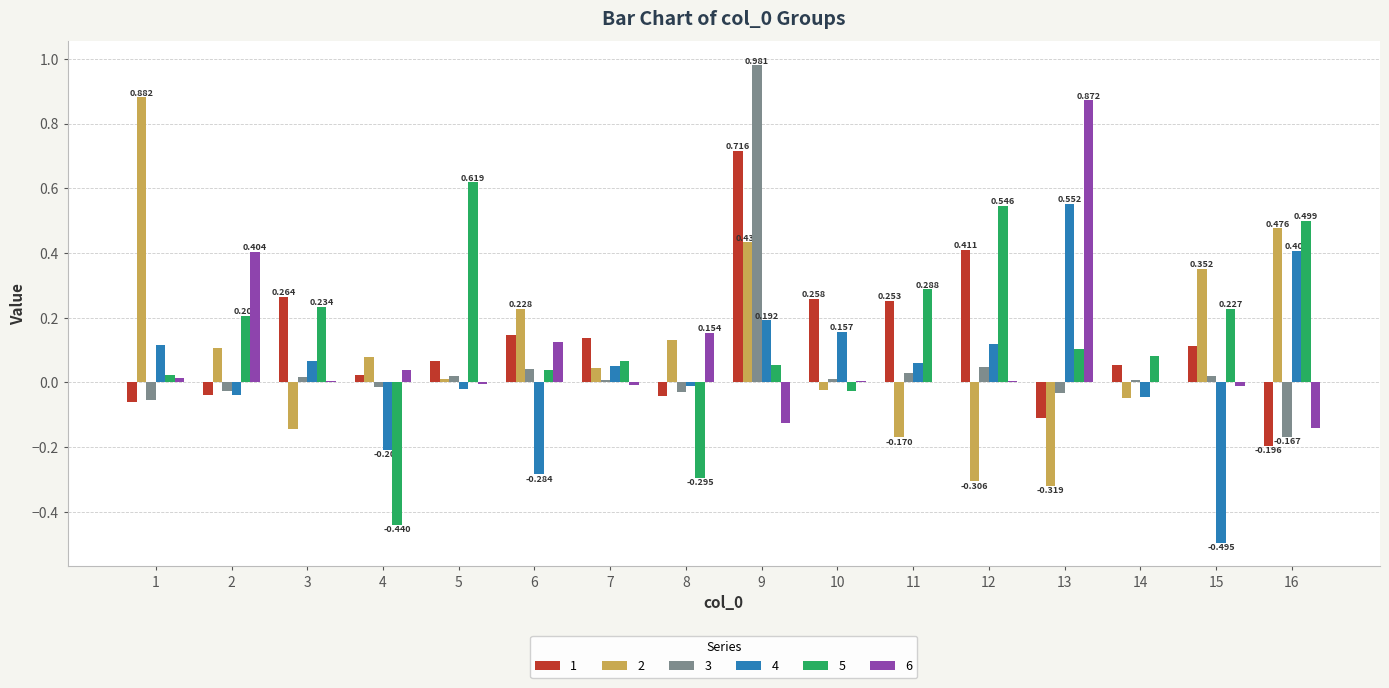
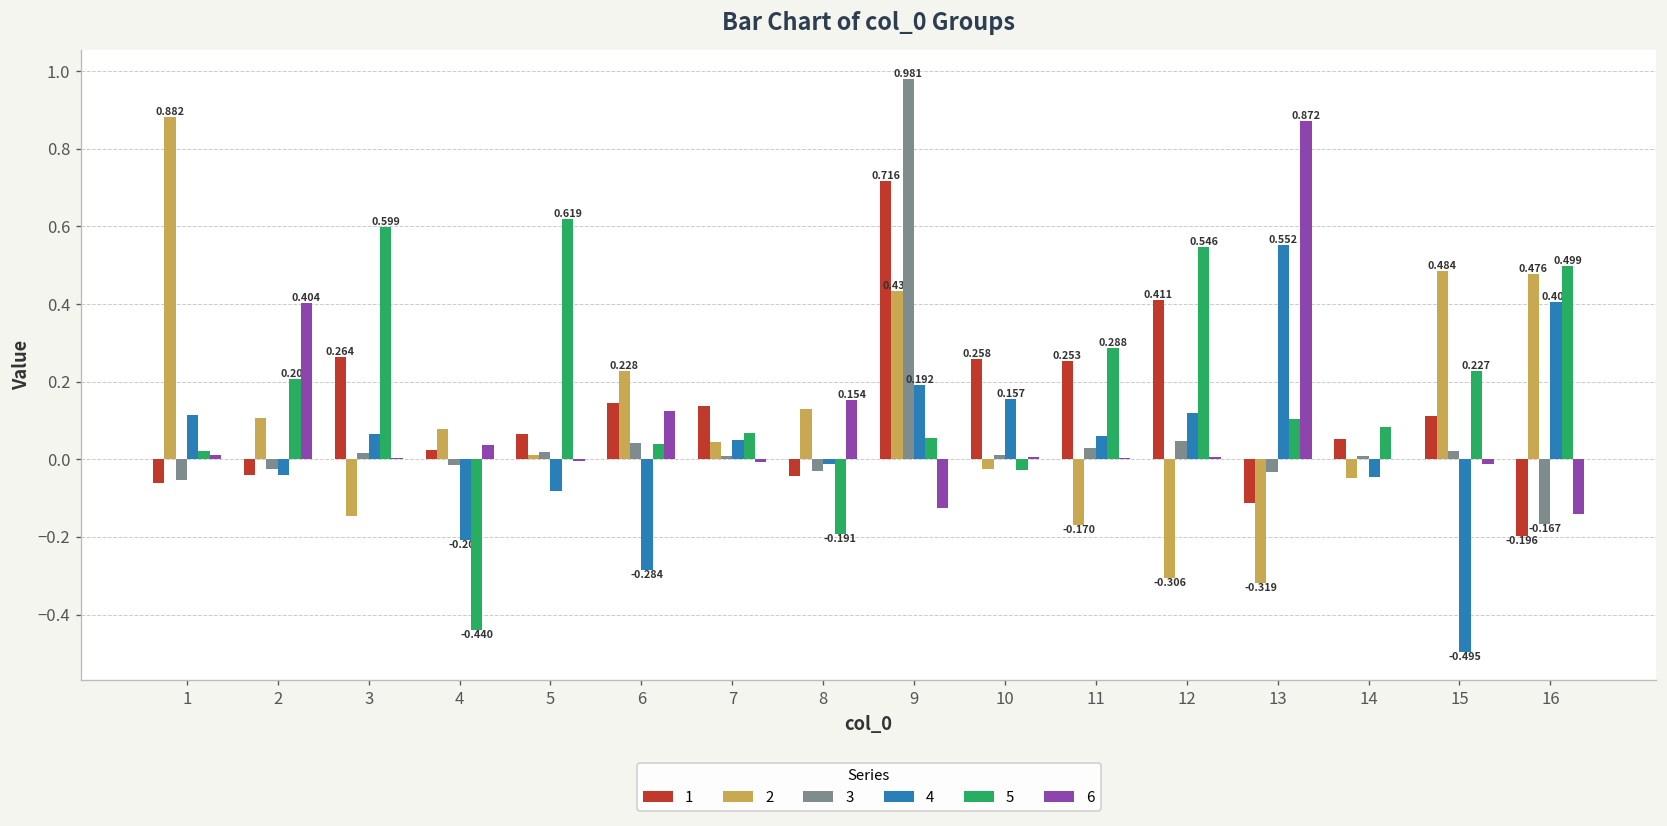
5, 3: 0.234 -> 0.599
4, 5: -0.02 -> -0.08
5, 8: -0.295 -> -0.191
2, 15: 0.352 -> 0.484
